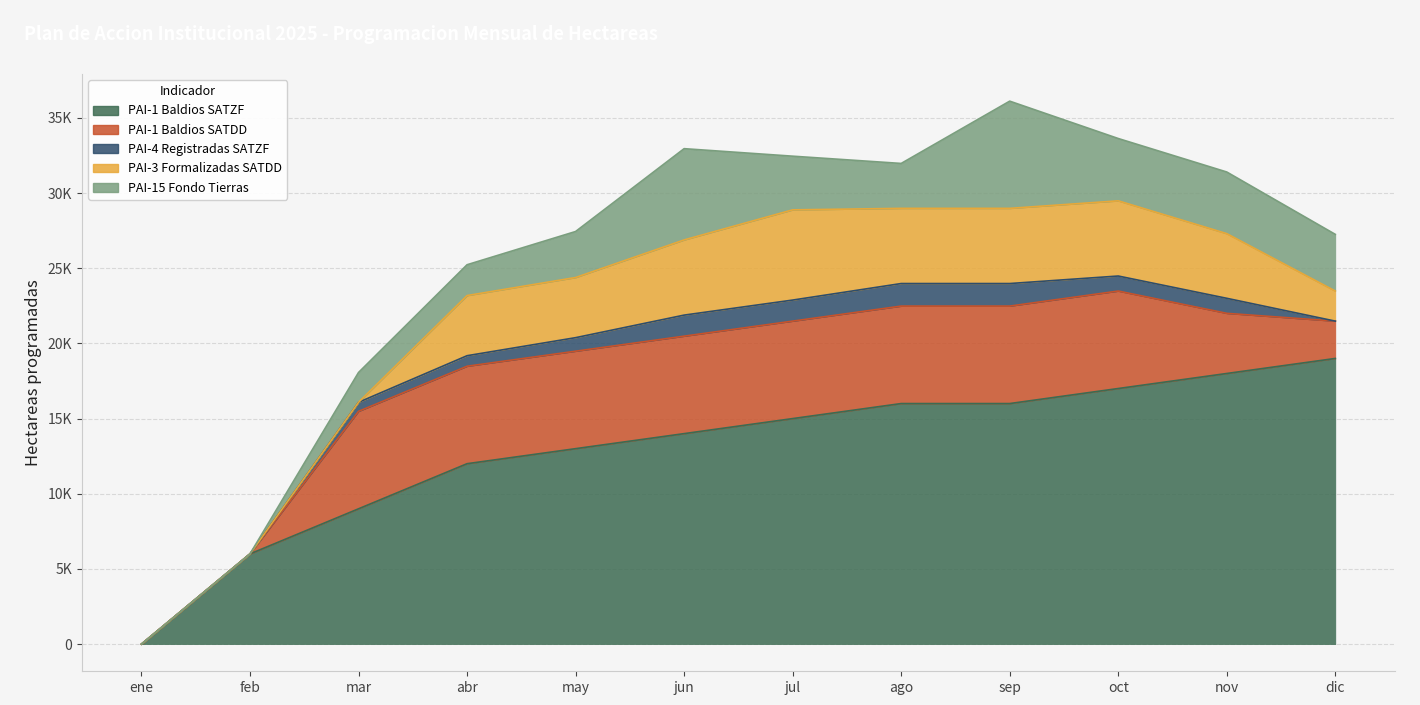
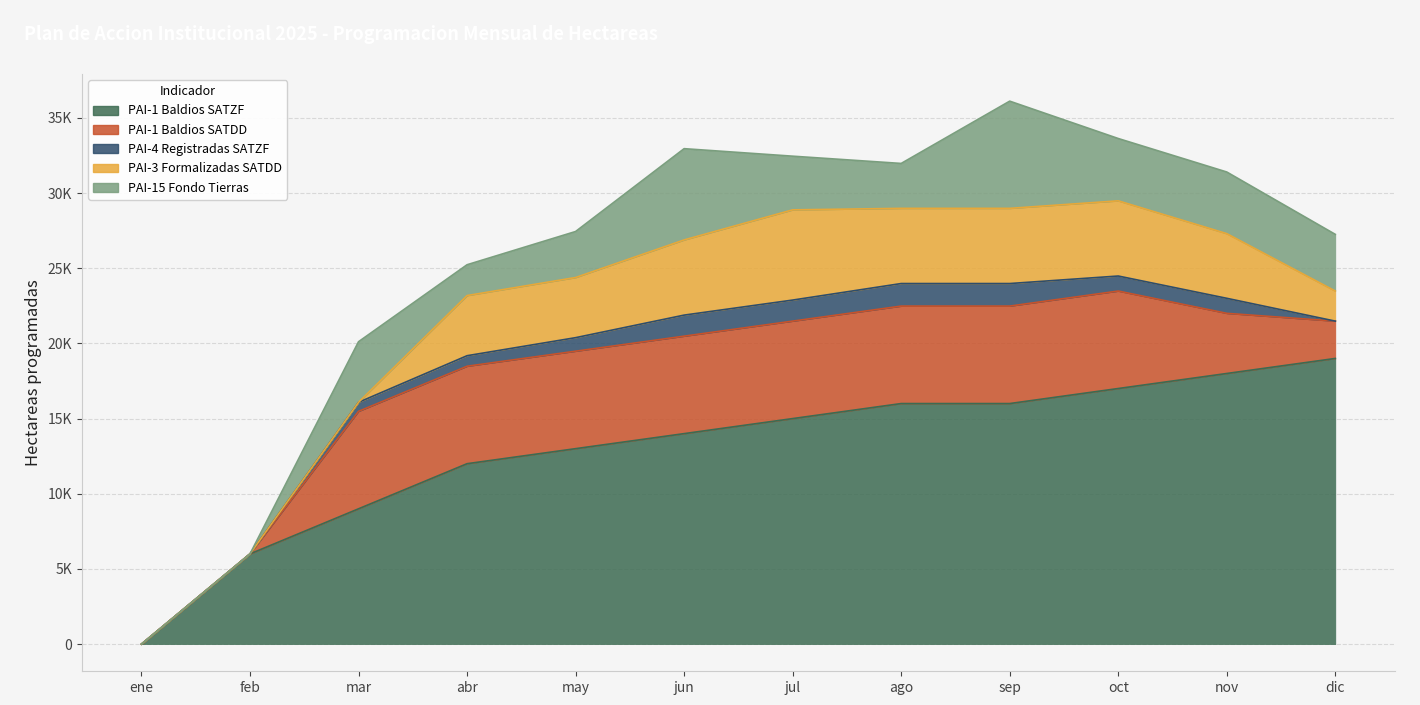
PAI-15 Fondo Tierras, mar: 2000 -> 4000
